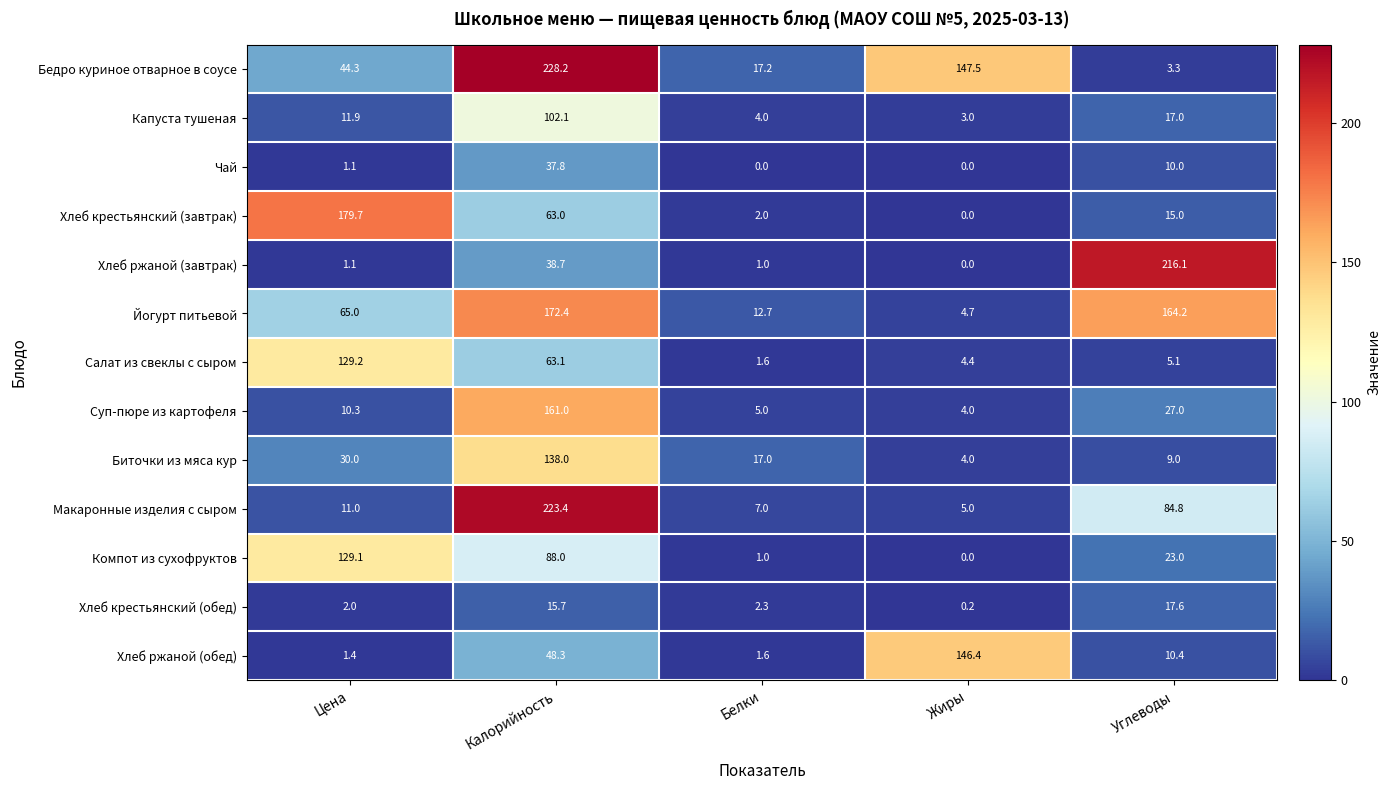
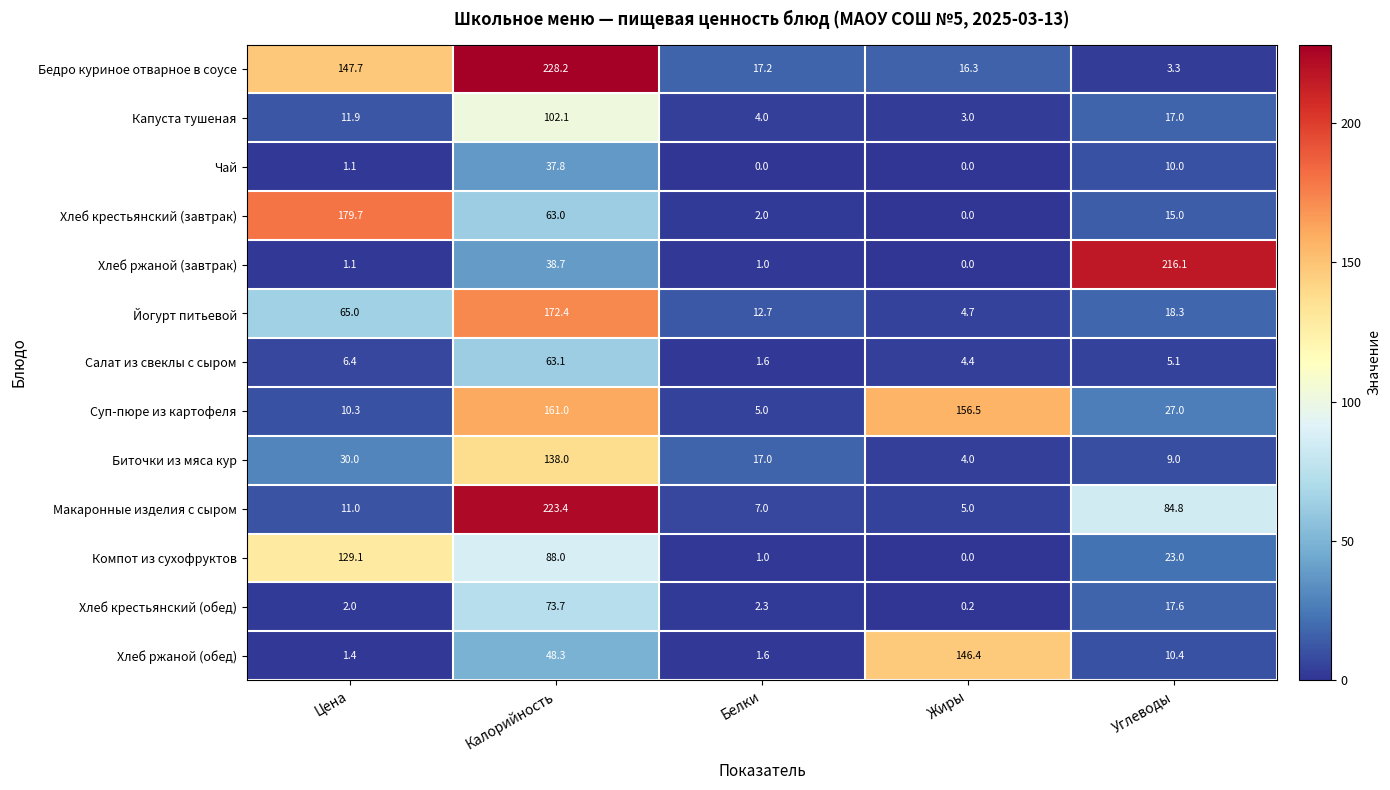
Бедро куриное отварное в соусе, Цена: 44.3 -> 147.7
Бедро куриное отварное в соусе, Жиры: 147.5 -> 16.3
Йогурт питьевой, Углеводы: 164.2 -> 18.3
Салат из свеклы с сыром, Цена: 129.2 -> 6.4
Суп-пюре из картофеля, Жиры: 4.0 -> 156.5
Хлеб крестьянский (обед), Калорийность: 15.7 -> 73.7
